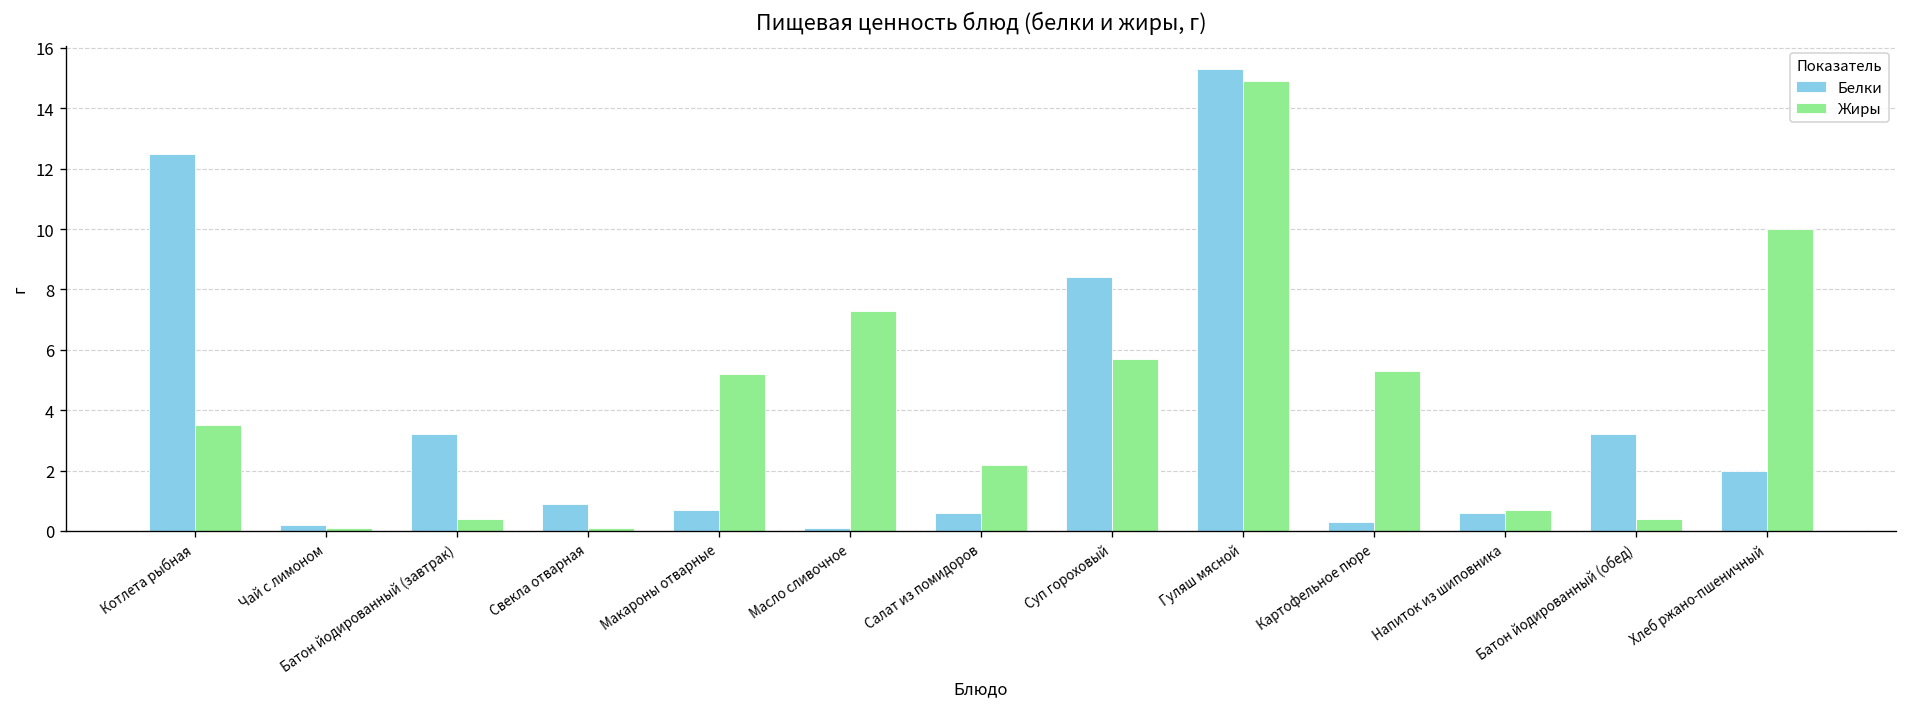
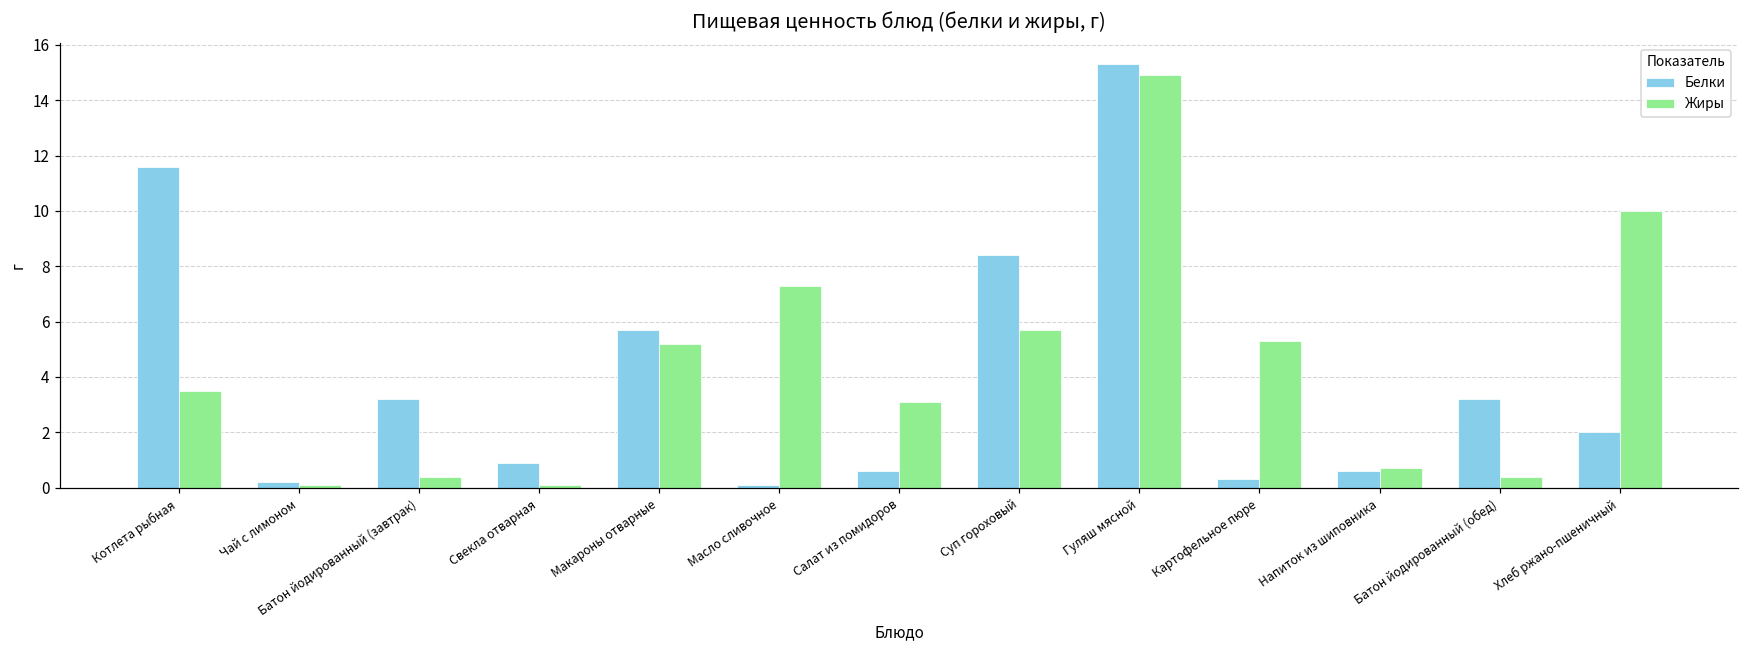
Белки, Котлета рыбная: 12.5 -> 11.6
Белки, Макароны отварные: 0.7 -> 5.7
Жиры, Салат из помидоров: 2.2 -> 3.1
